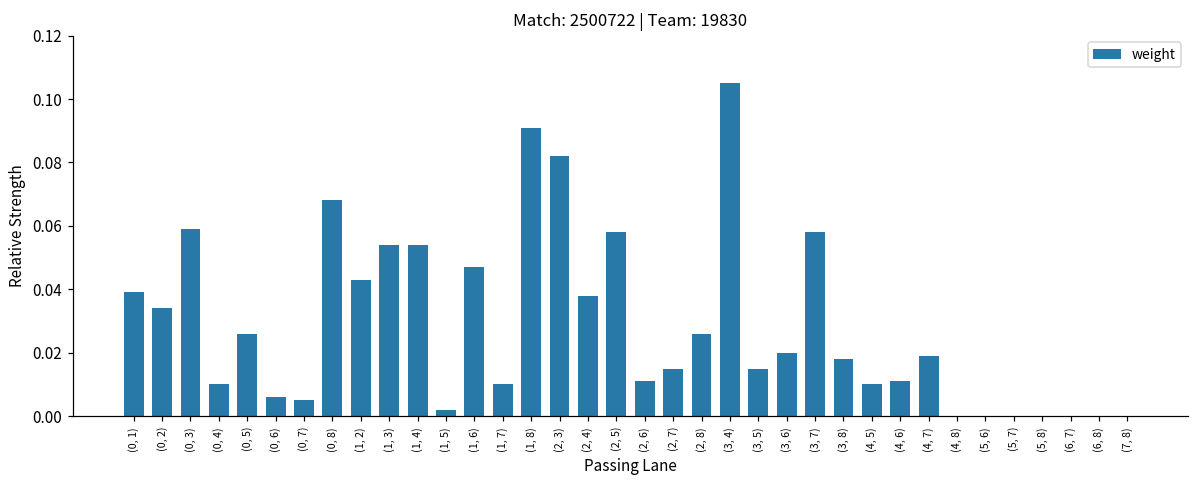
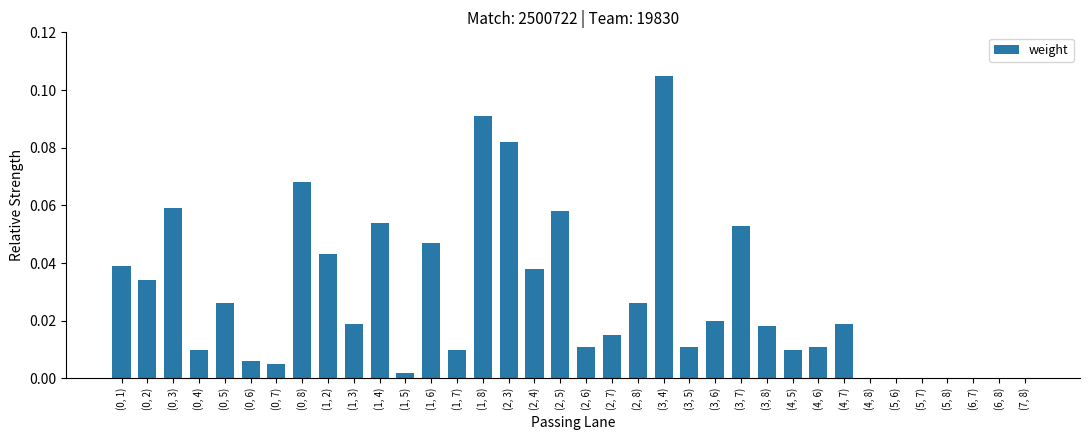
(1, 3): 0.054 -> 0.019
(3, 5): 0.015 -> 0.011
(3, 7): 0.058 -> 0.053
